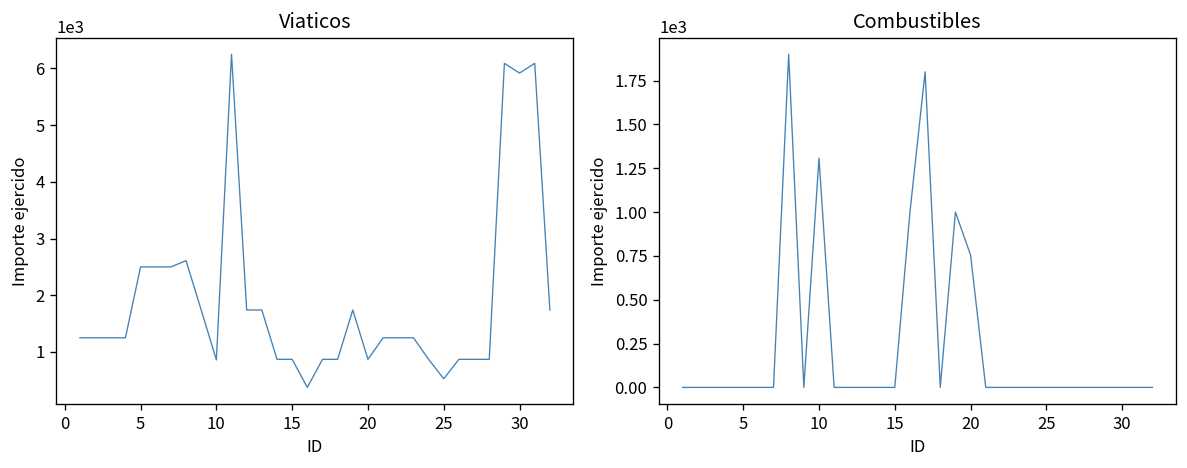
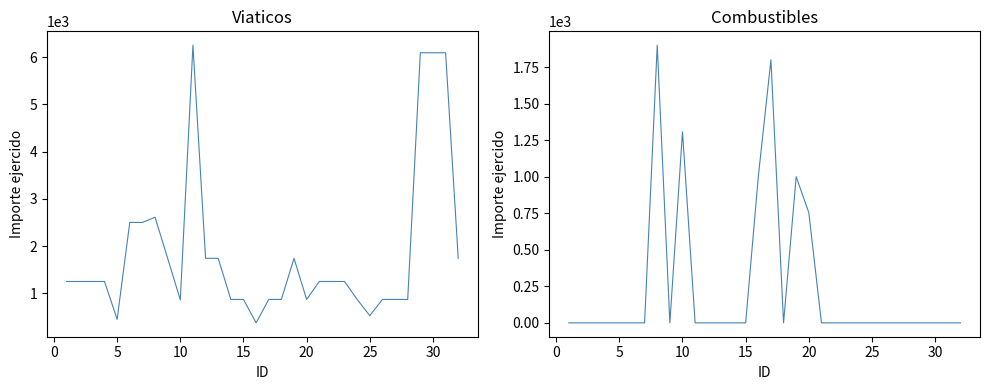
Viaticos, 5: 2500 -> 400
Viaticos, 30: 5900 -> 6100
